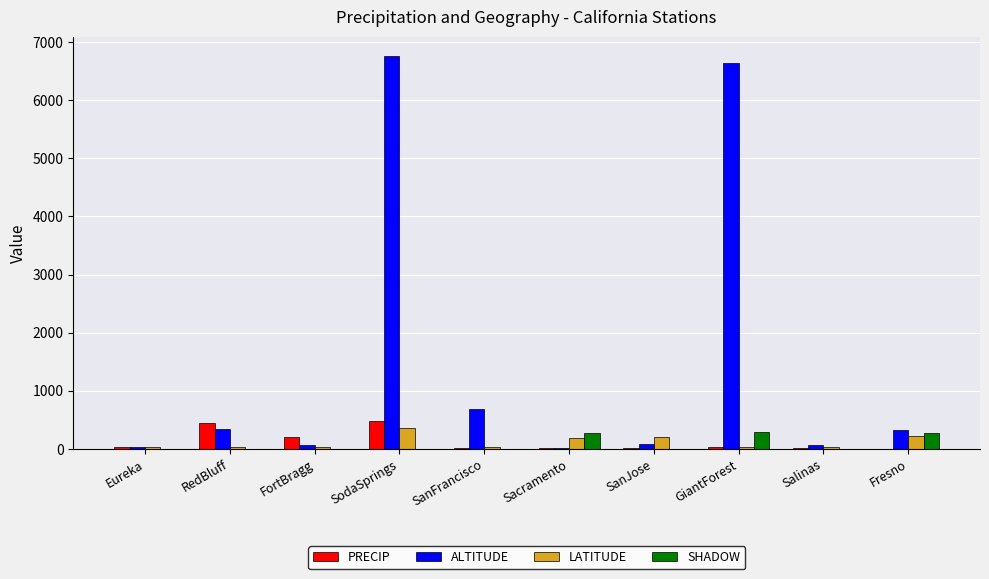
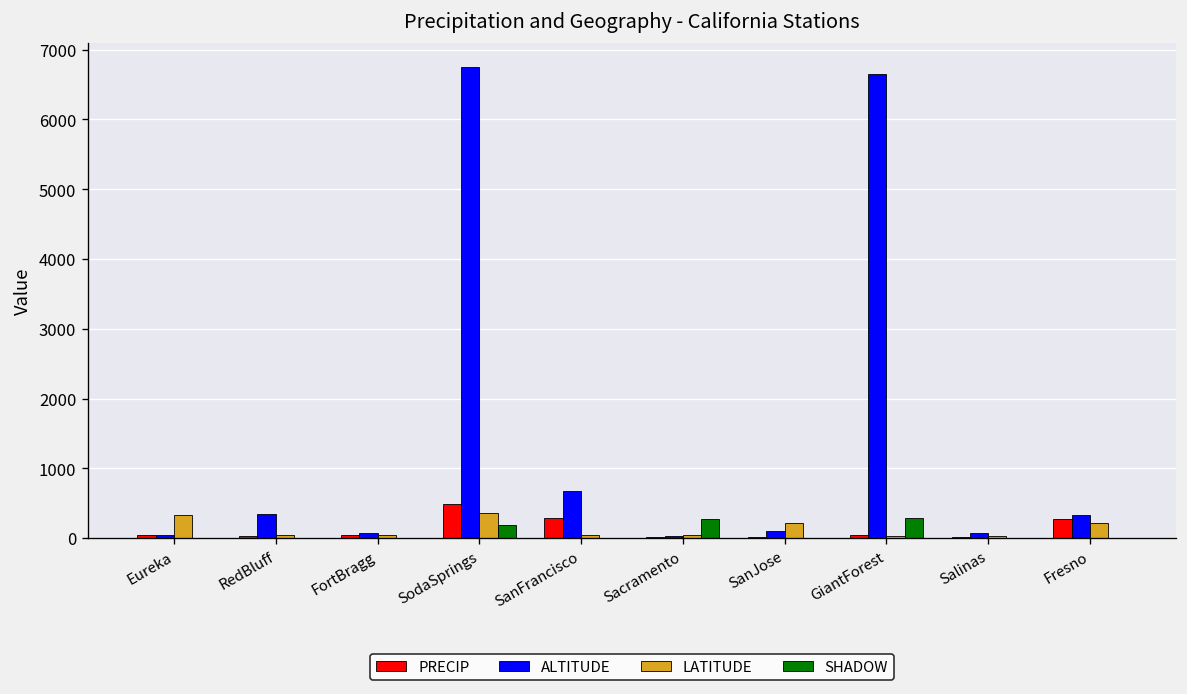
LATITUDE, Eureka: 0 -> 300
PRECIP, RedBluff: 500 -> 0
PRECIP, FortBragg: 200 -> 0
SHADOW, SodaSprings: 0 -> 200
PRECIP, SanFrancisco: 0 -> 300
LATITUDE, Sacramento: 200 -> 0
PRECIP, Fresno: 0 -> 300
SHADOW, Fresno: 300 -> 0
